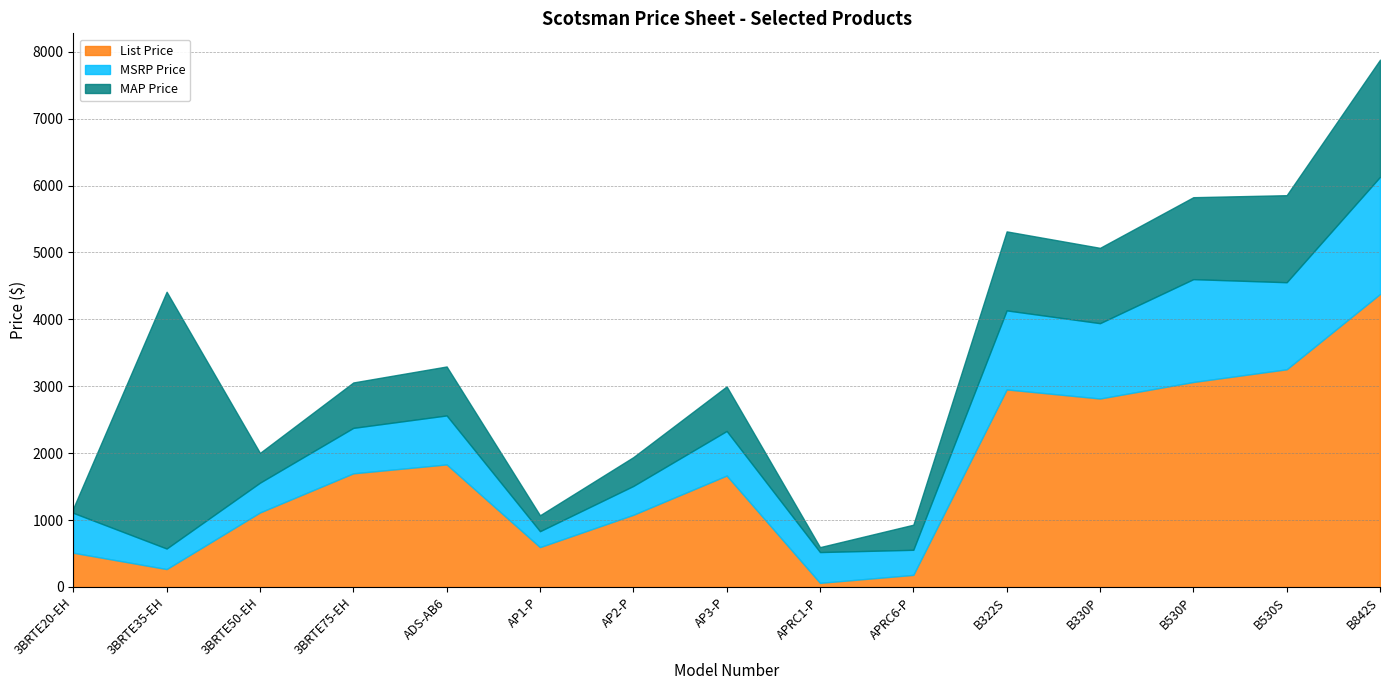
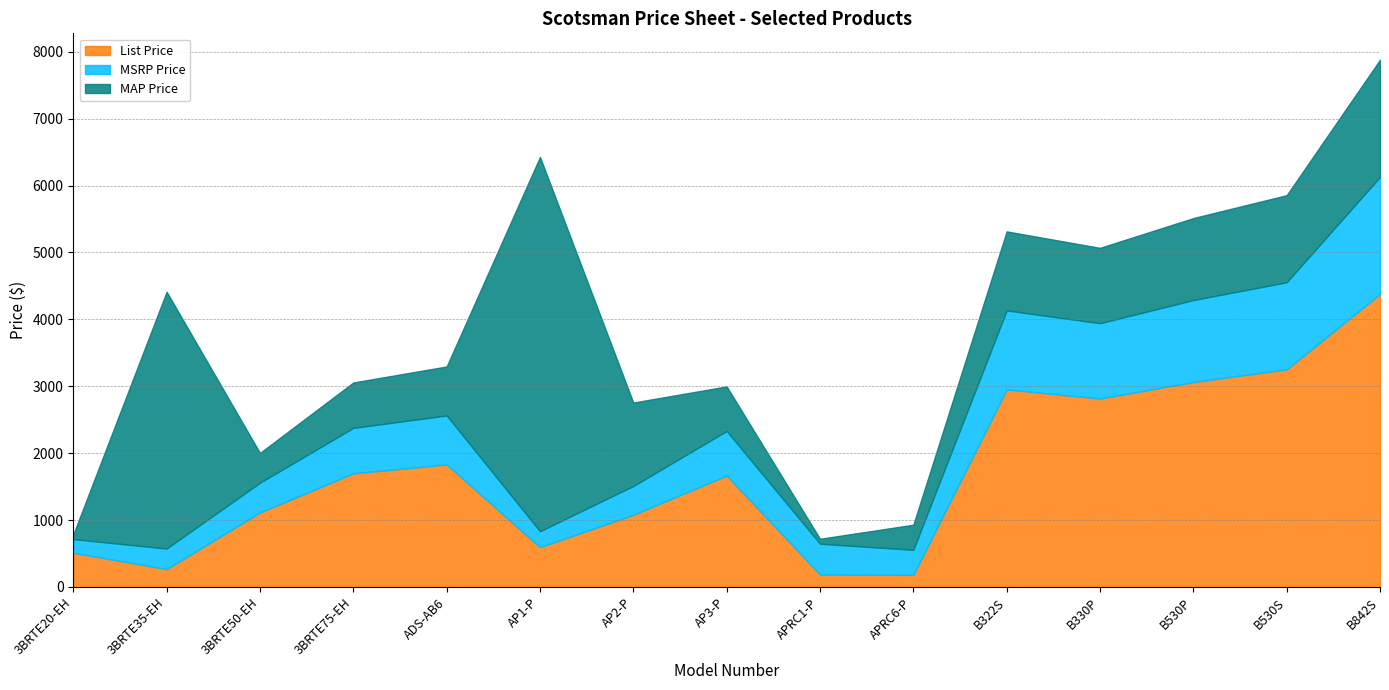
MSRP Price, 3BRTE20-EH: 600 -> 200
MAP Price, AP1-P: 200 -> 5600
MAP Price, AP2-P: 400 -> 1200
List Price, APRC1-P: 100 -> 200
MSRP Price, B530P: 1500 -> 1200
